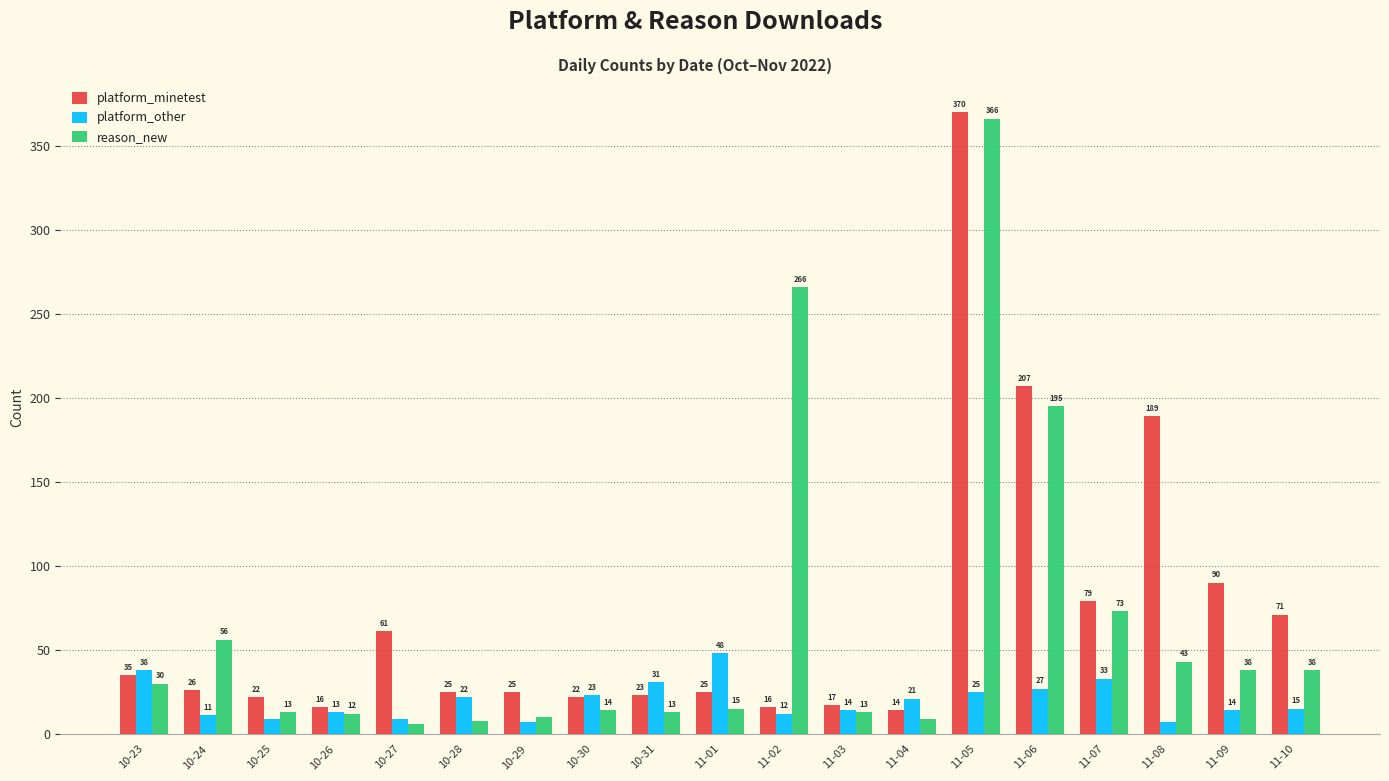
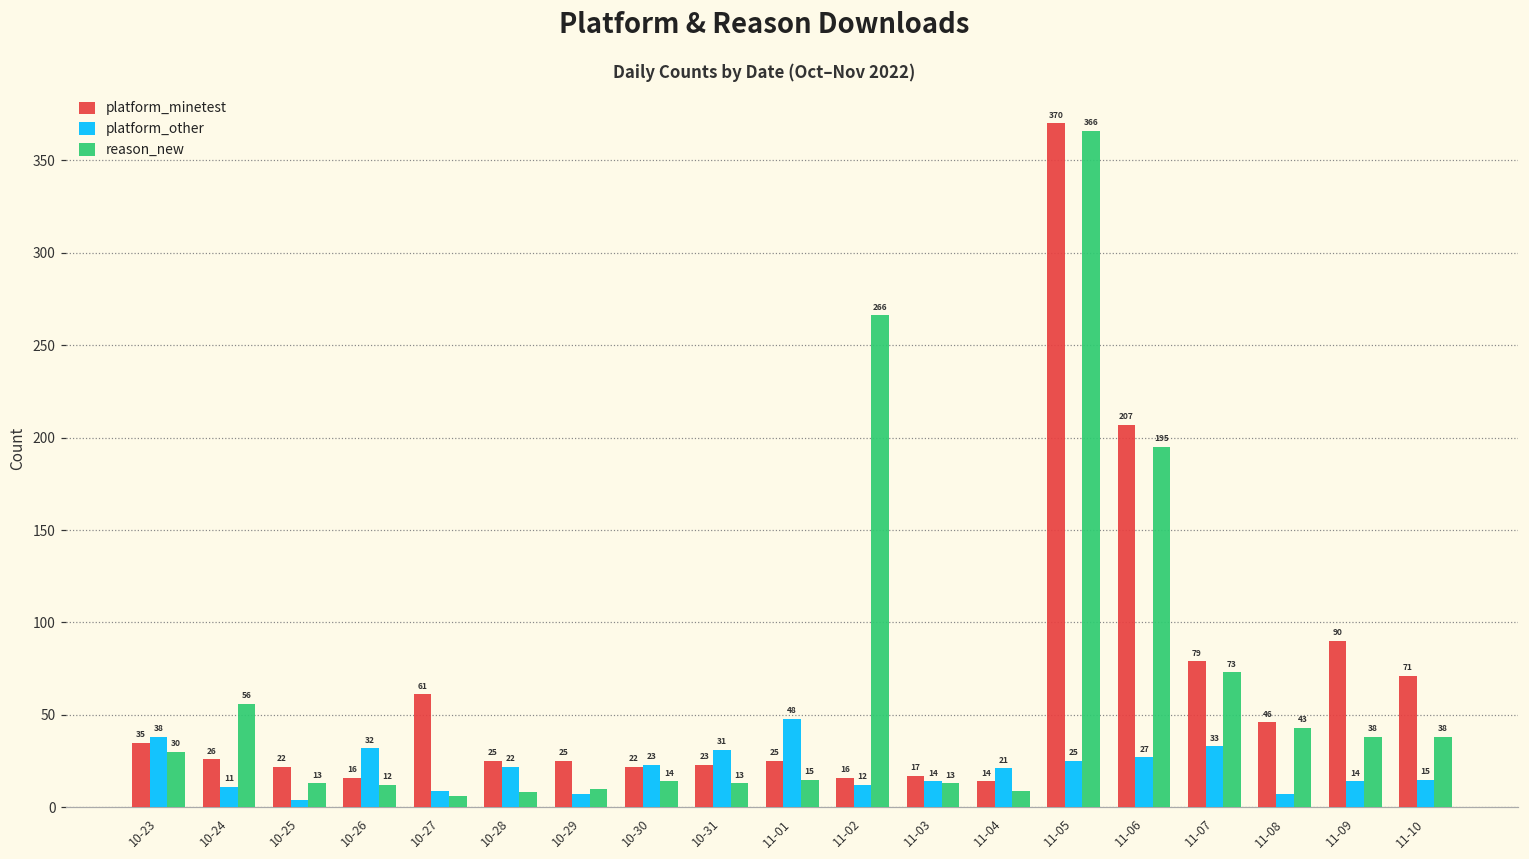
platform_other, 10-25: 9 -> 4
platform_other, 10-26: 13 -> 32
platform_minetest, 11-08: 189 -> 46
